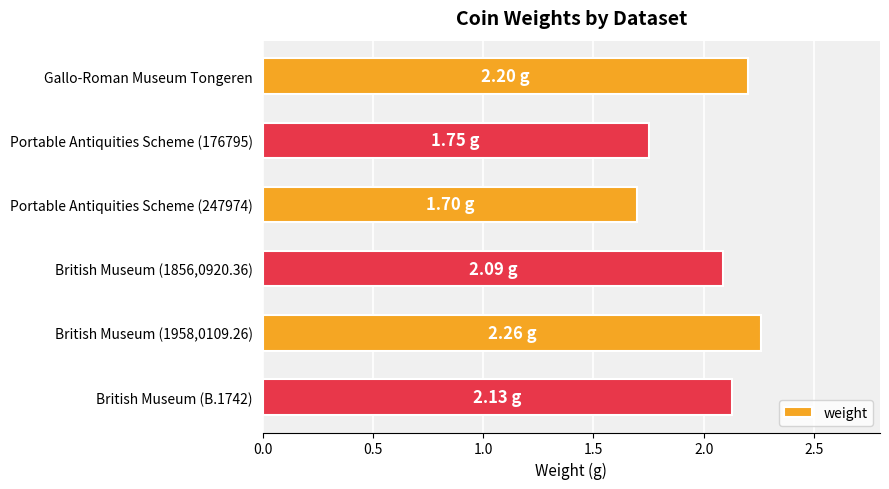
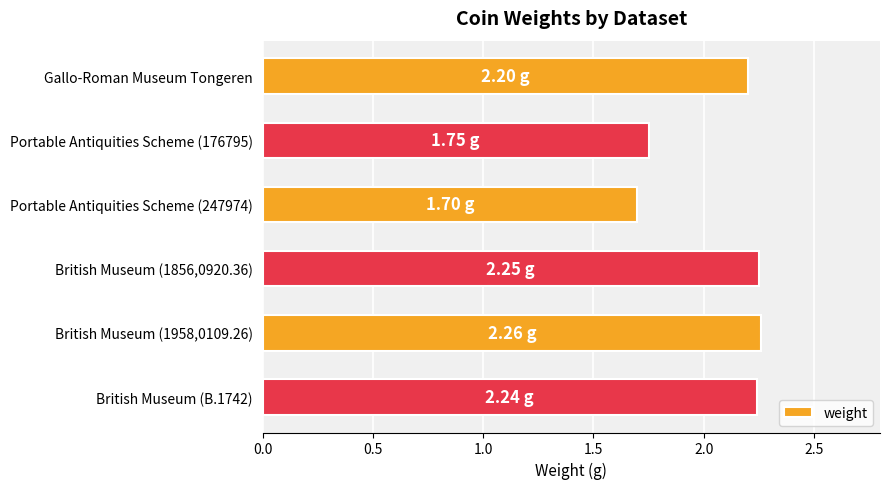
British Museum (1856,0920.36): 2.09 -> 2.25
British Museum (B.1742): 2.13 -> 2.24
